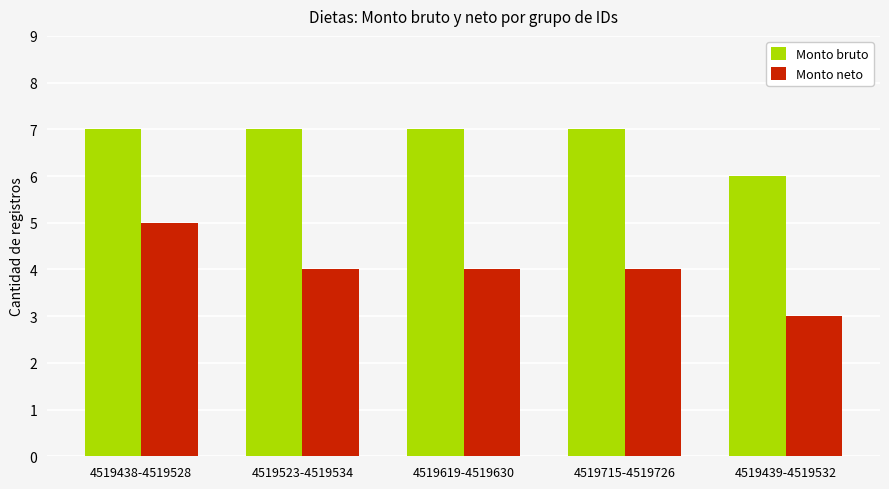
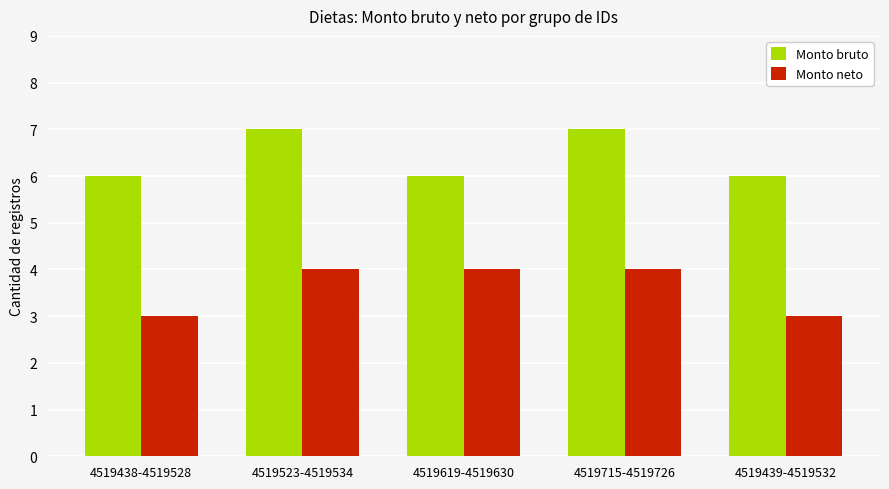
Monto bruto, 4519438-4519528: 7 -> 6
Monto neto, 4519438-4519528: 5 -> 3
Monto bruto, 4519619-4519630: 7 -> 6
